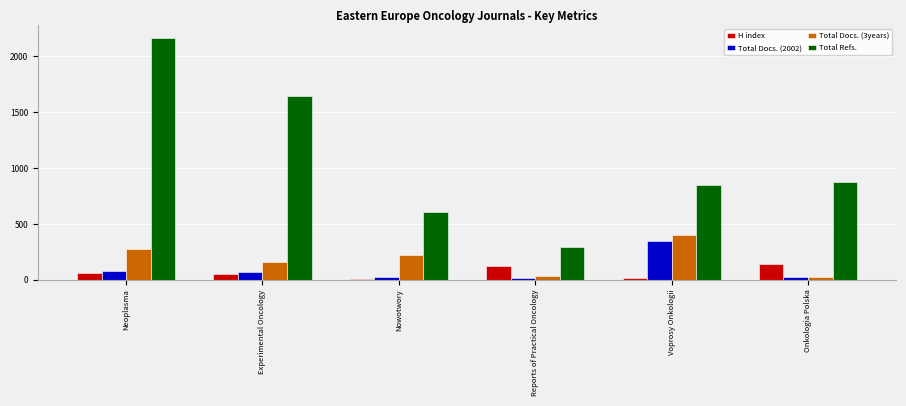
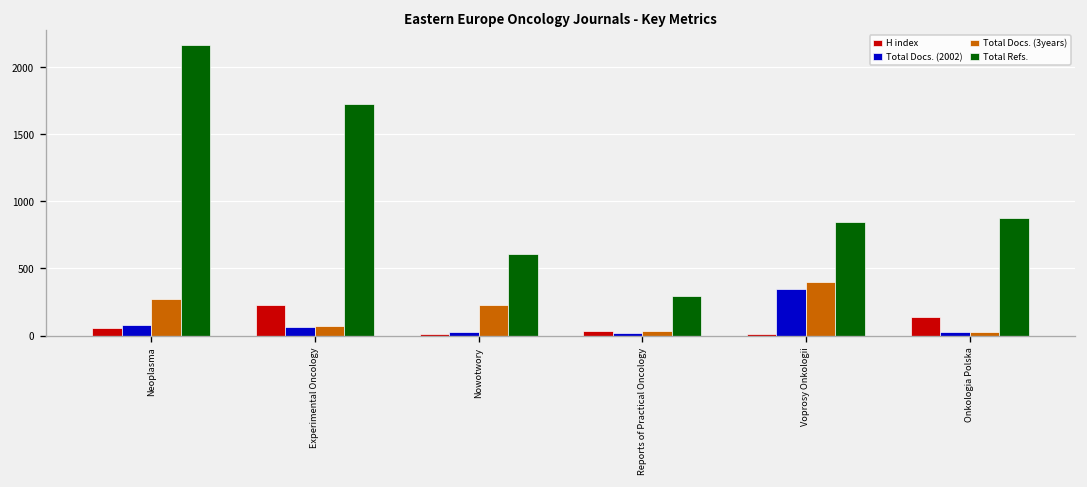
H index, Experimental Oncology: 50 -> 230
Total Docs. (3years), Experimental Oncology: 160 -> 70
Total Refs., Experimental Oncology: 1650 -> 1720
H index, Reports of Practical Oncology: 130 -> 40
